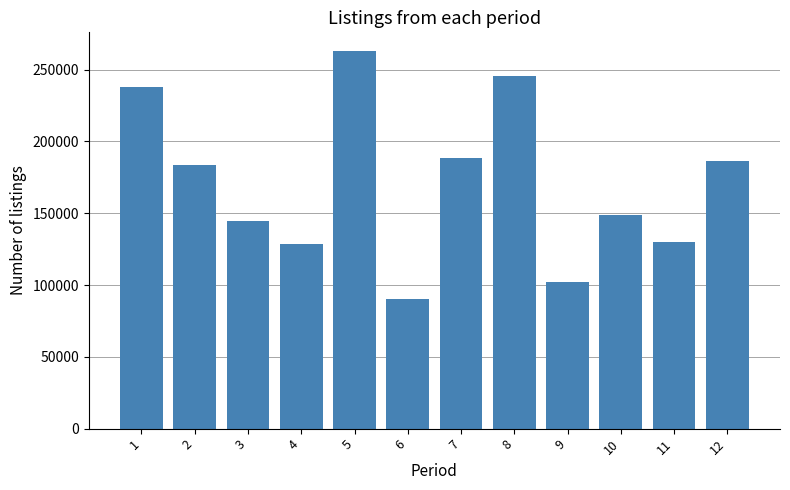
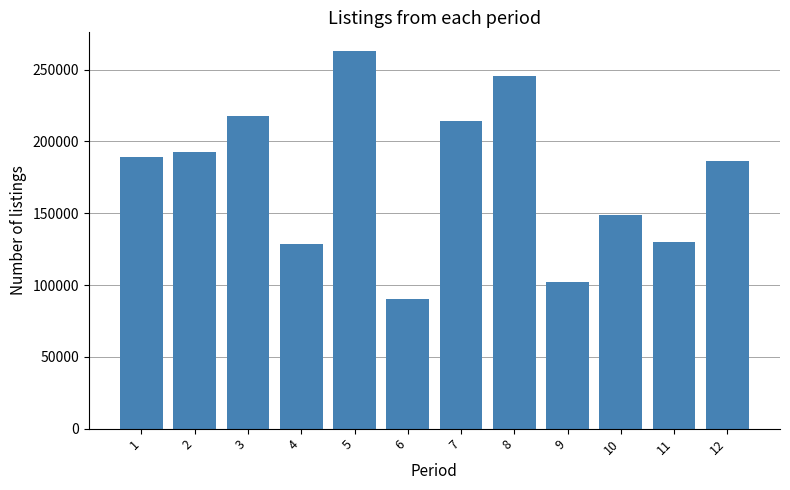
1: 238000 -> 189000
2: 184000 -> 193000
3: 145000 -> 217000
7: 188000 -> 214000
